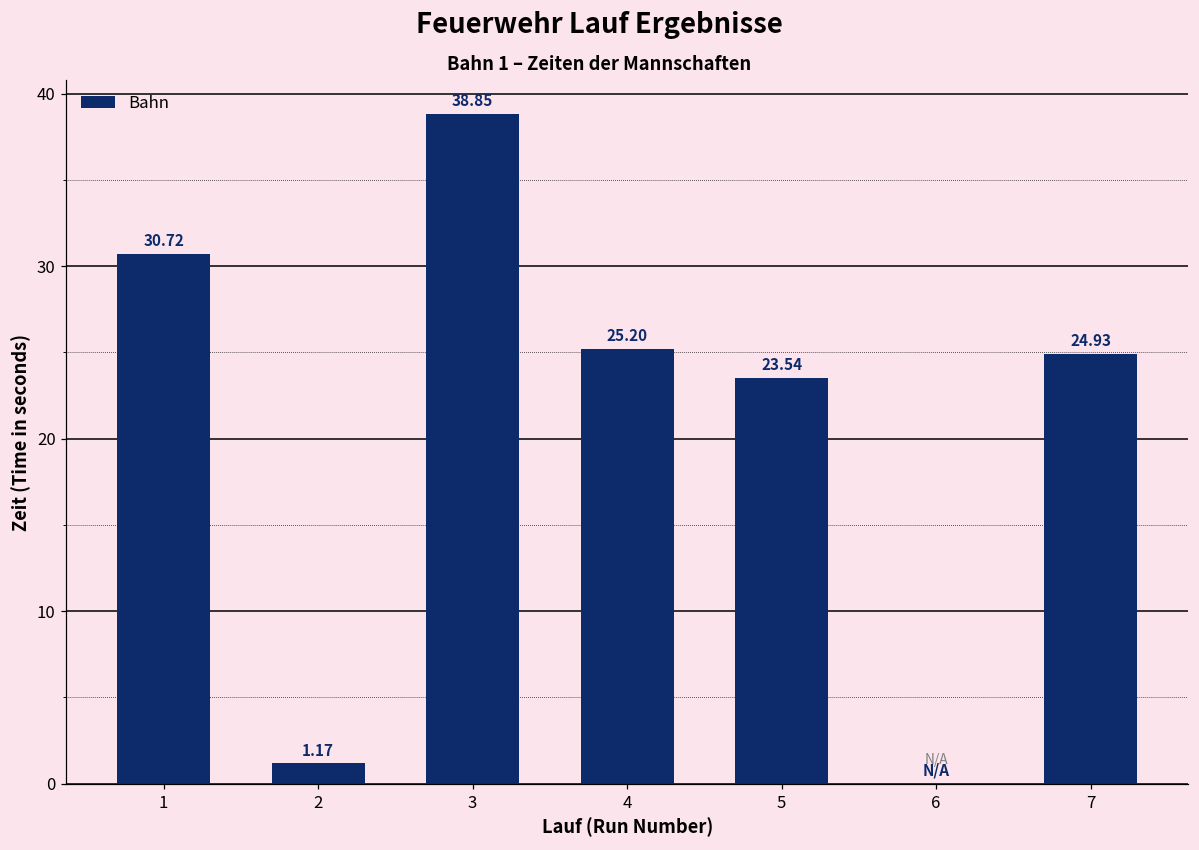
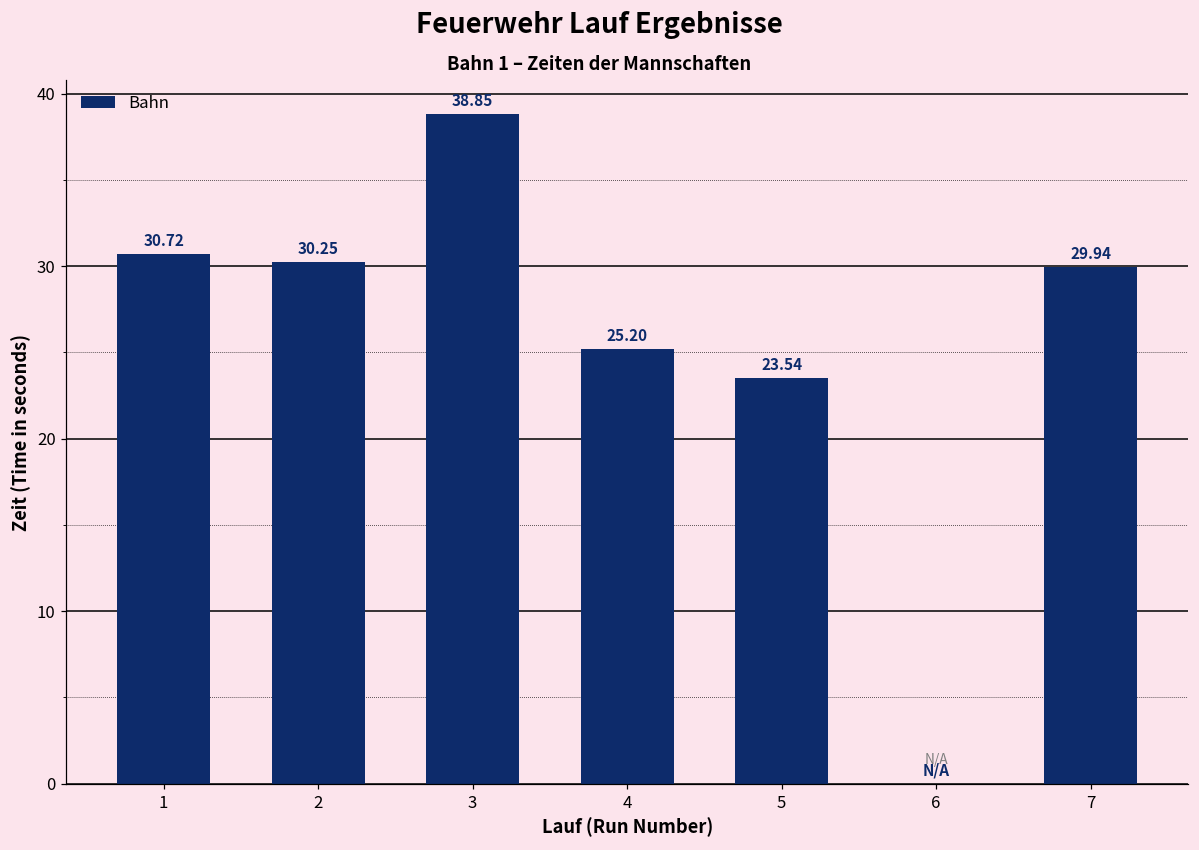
2: 1.17 -> 30.25
7: 24.93 -> 29.94
